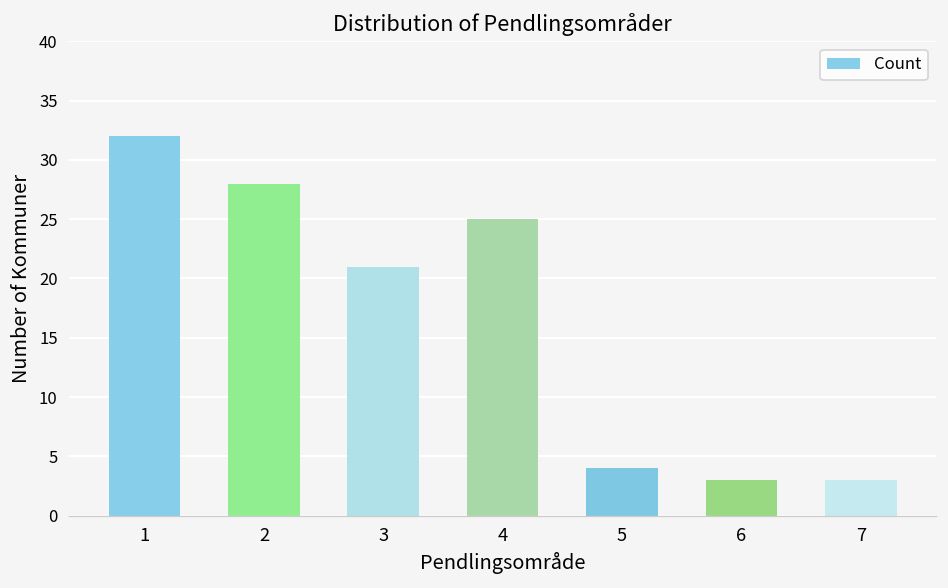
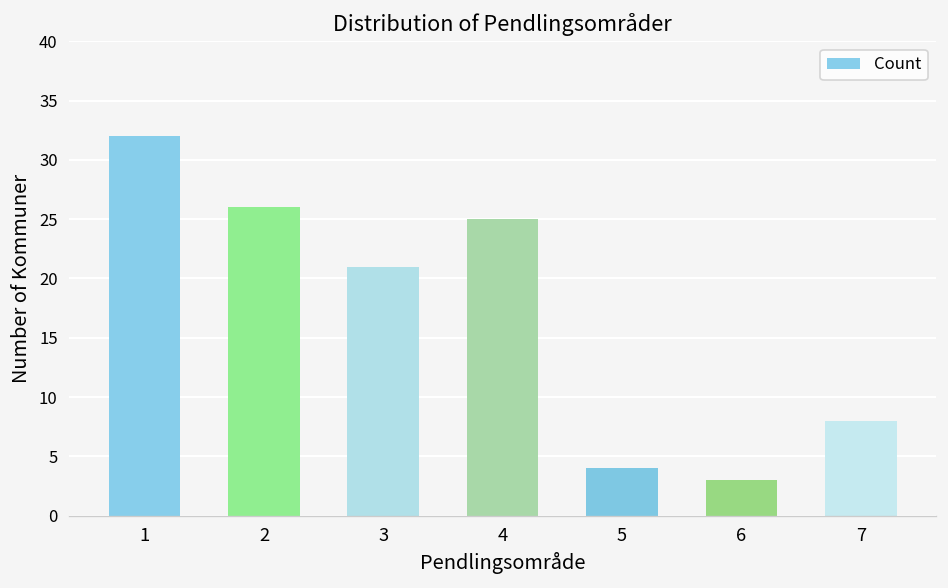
2: 28 -> 26
7: 3 -> 8
